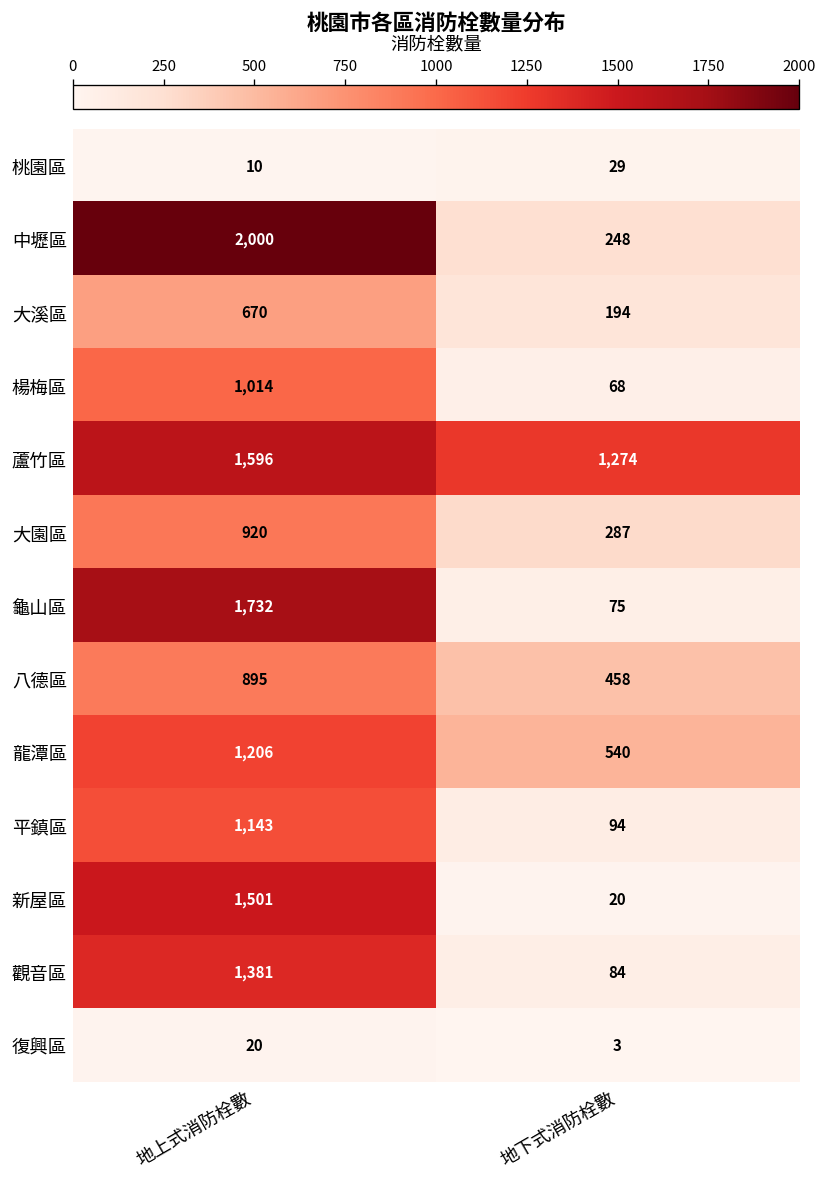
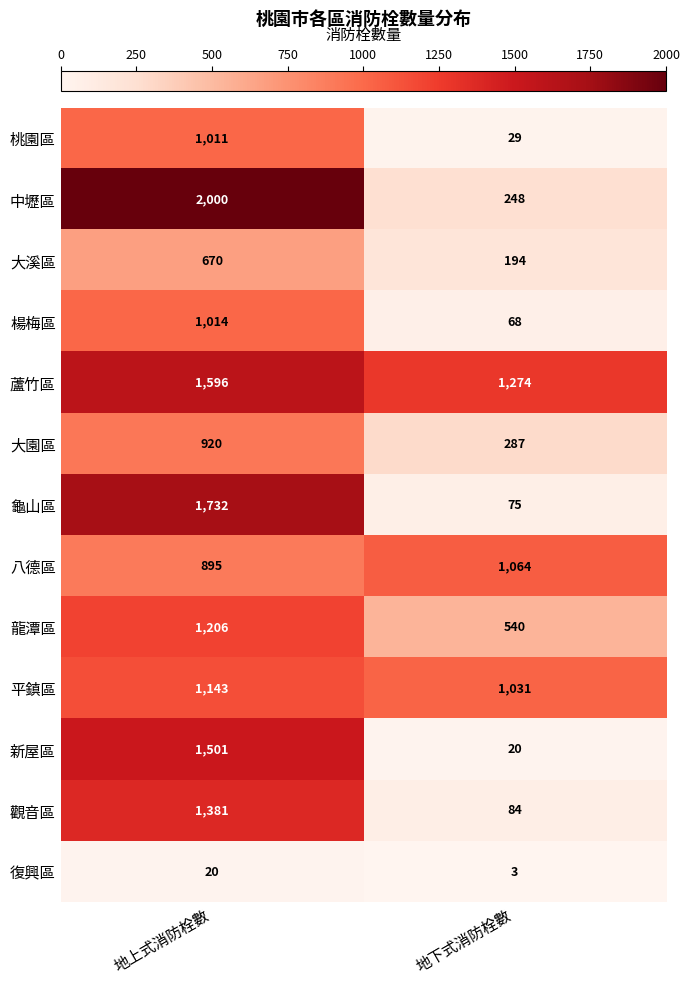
桃園區, 地上式消防栓數: 10 -> 1,011
八德區, 地下式消防栓數: 458 -> 1,064
平鎮區, 地下式消防栓數: 94 -> 1,031
